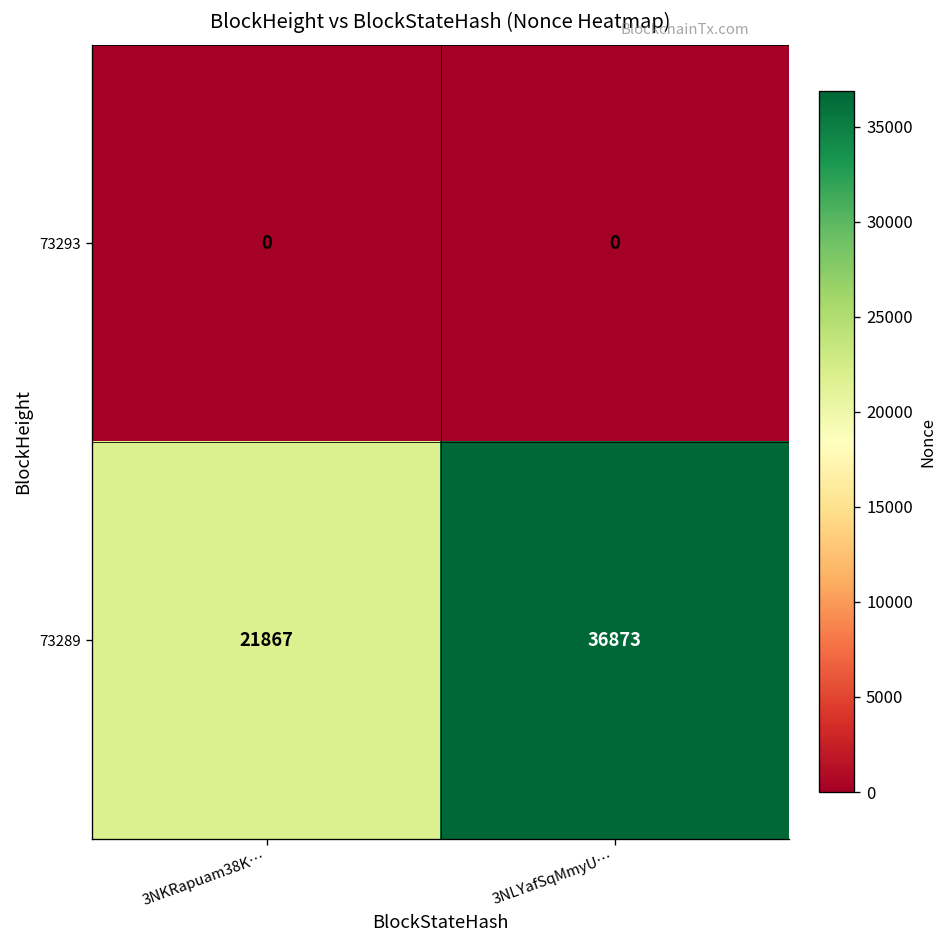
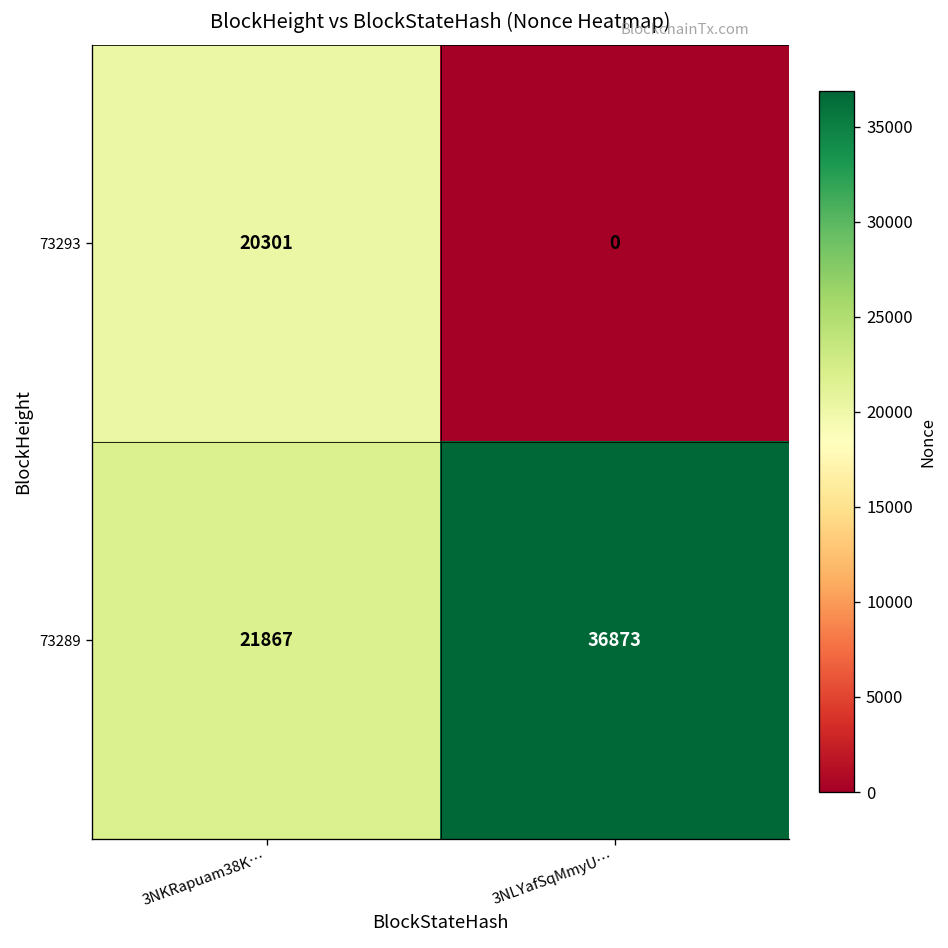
73293, 3NKRapuam38K…: 0 -> 20301
